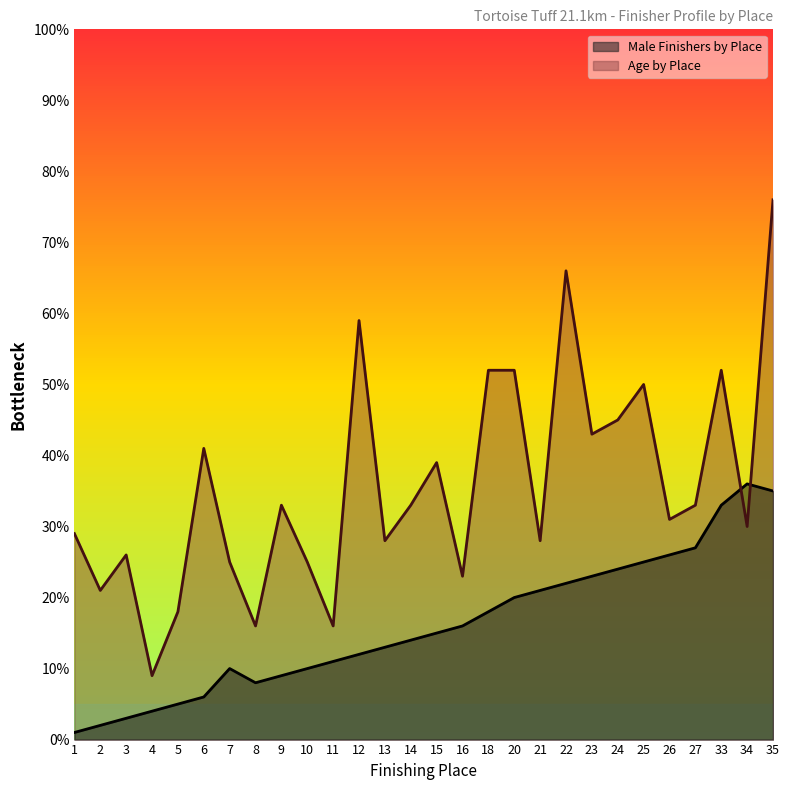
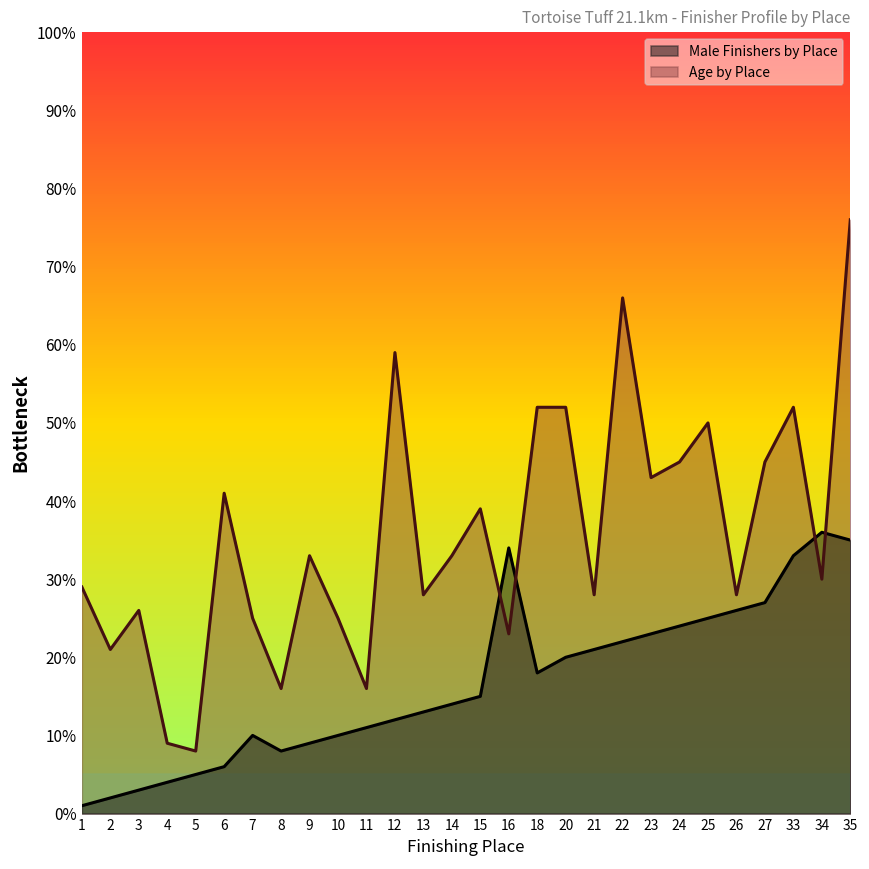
Age by Place, 5: 18% -> 8%
Male Finishers by Place, 16: 16% -> 34%
Age by Place, 26: 31% -> 28%
Age by Place, 27: 33% -> 45%
